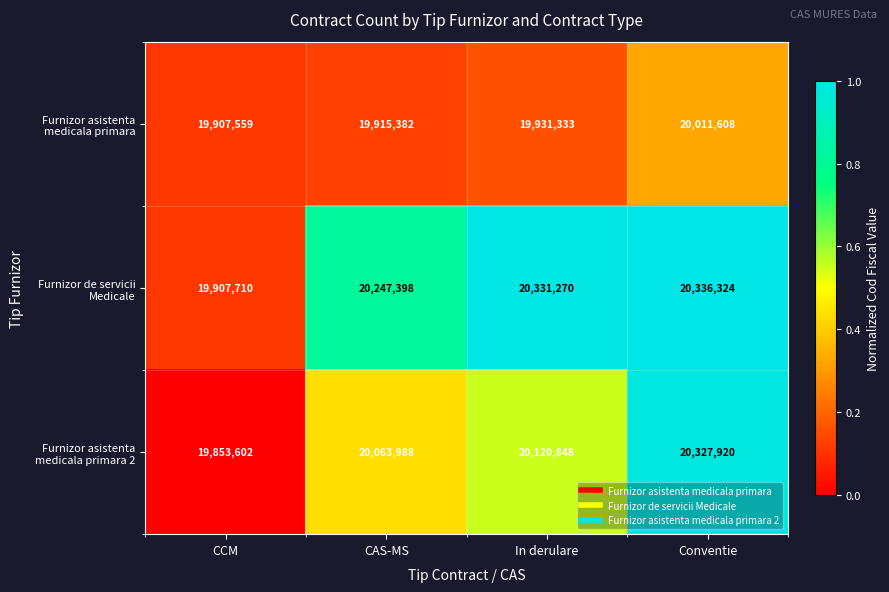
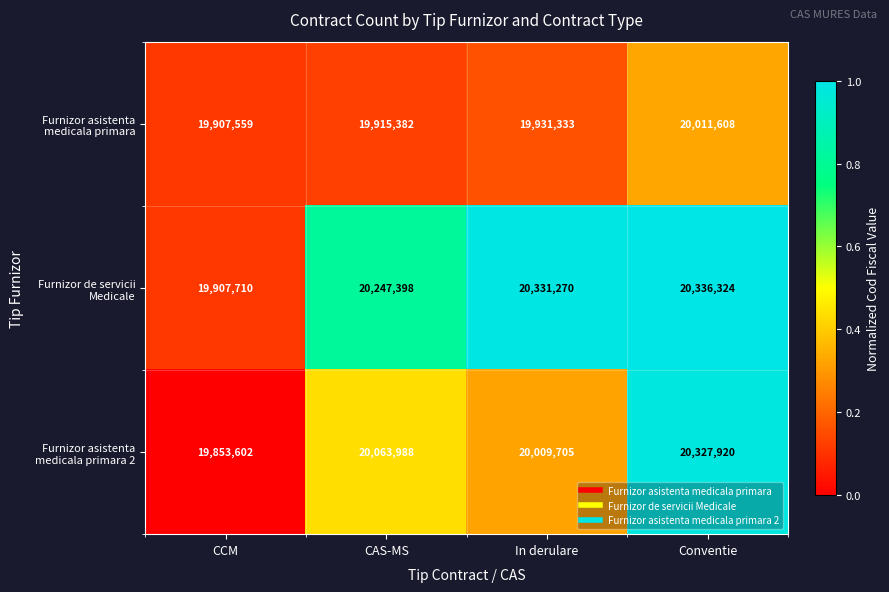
Furnizor asistenta medicala primara 2, In derulare: 20,120,848 -> 20,009,705
